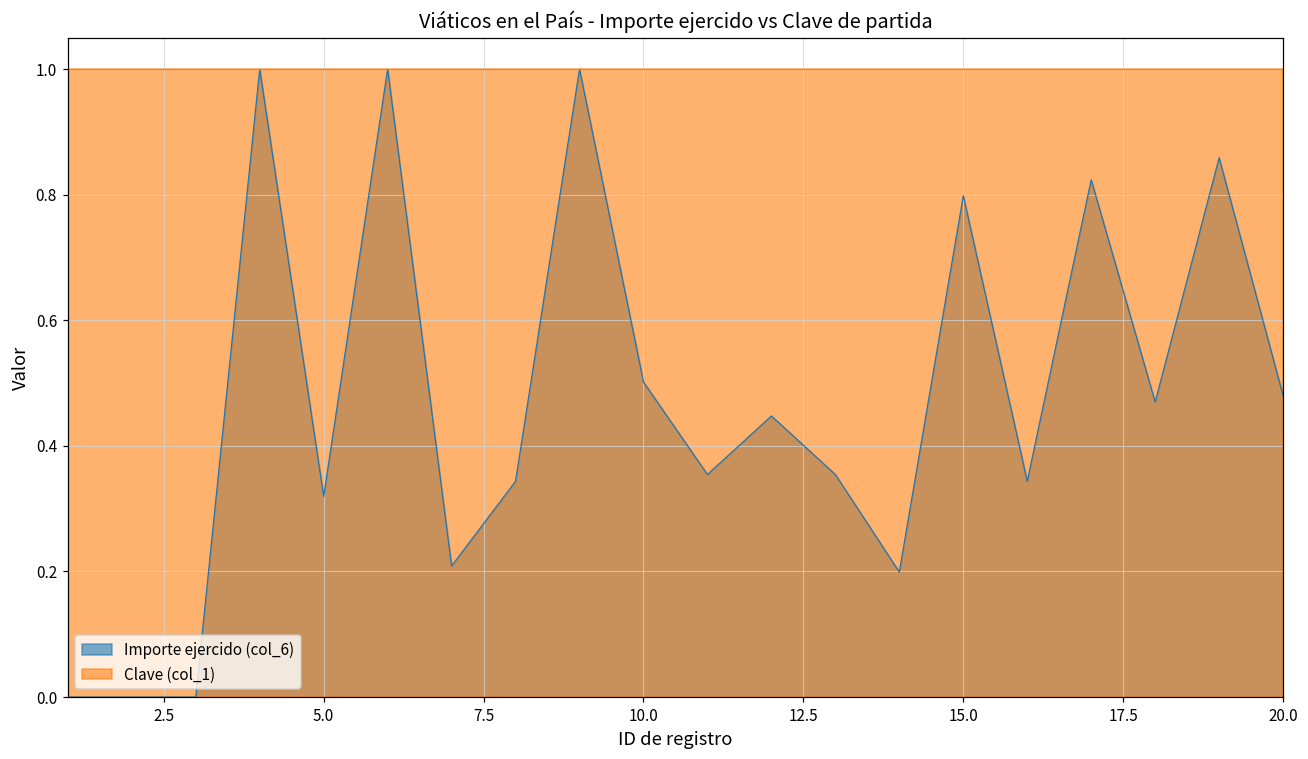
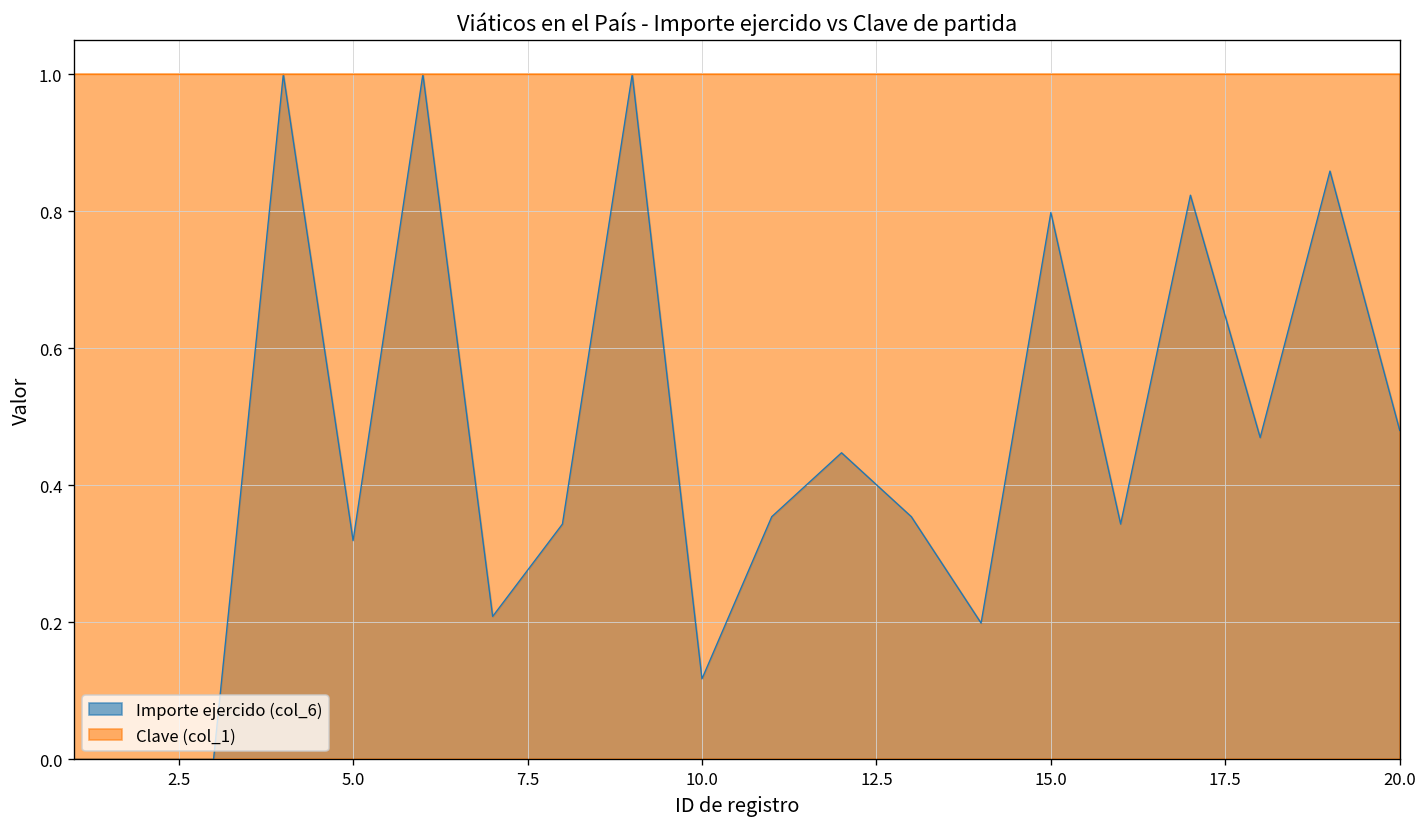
Importe ejercido (col_6), 10.0: 0.50 -> 0.12
